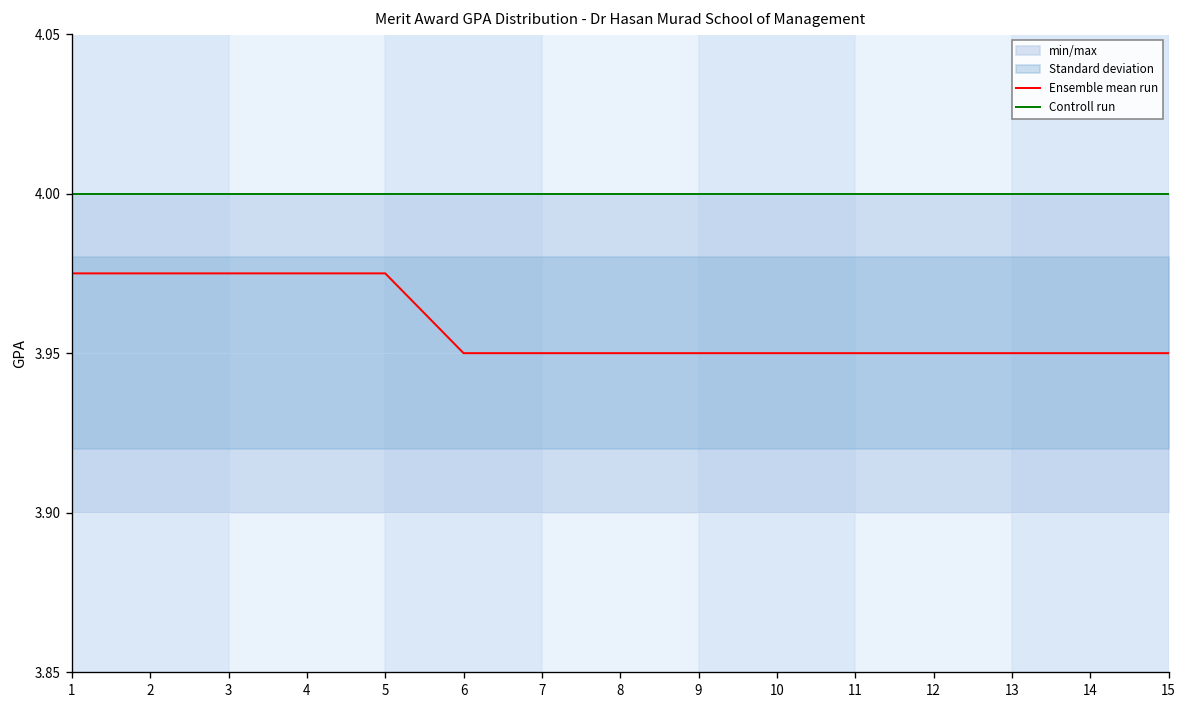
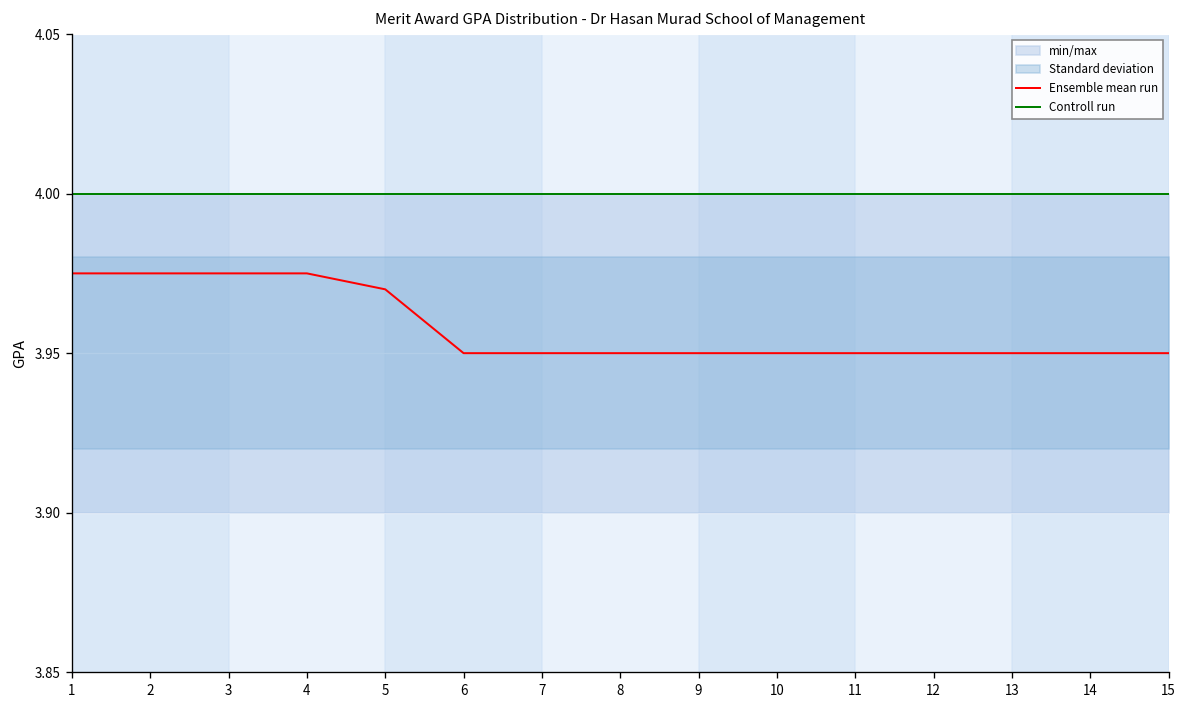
Ensemble mean run, 5: 3.975 -> 3.970
